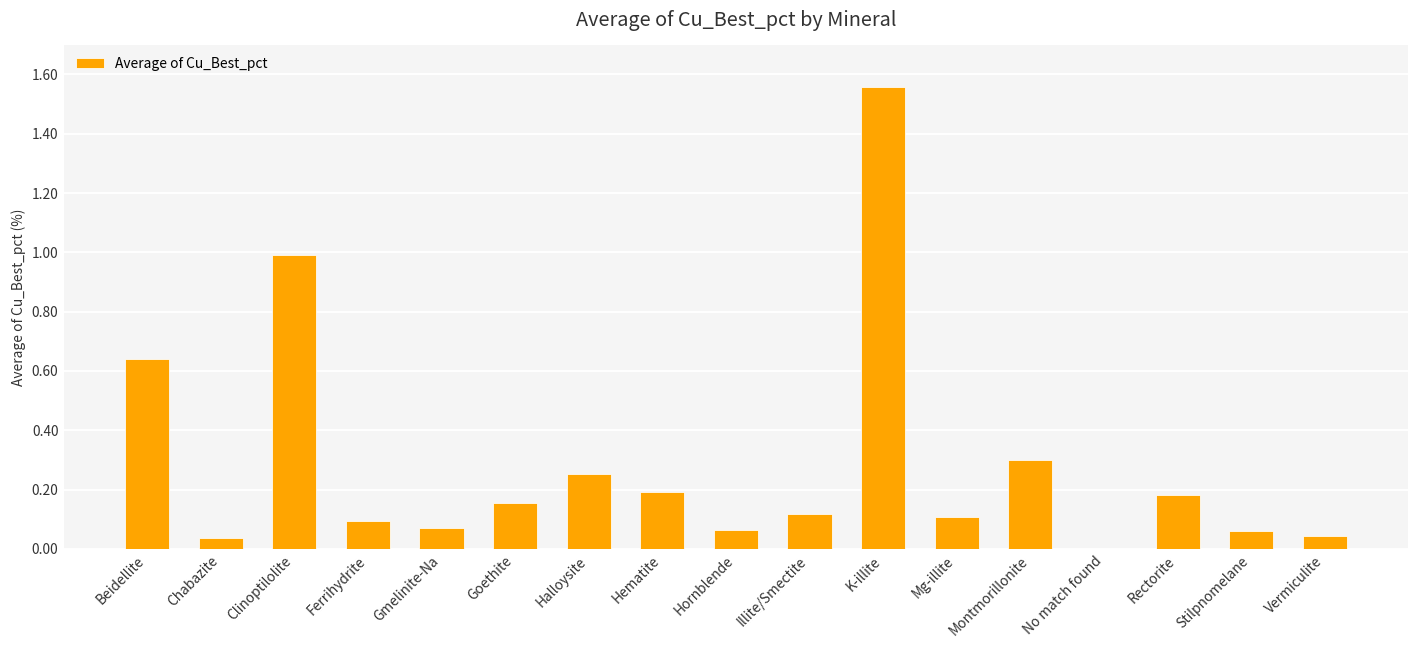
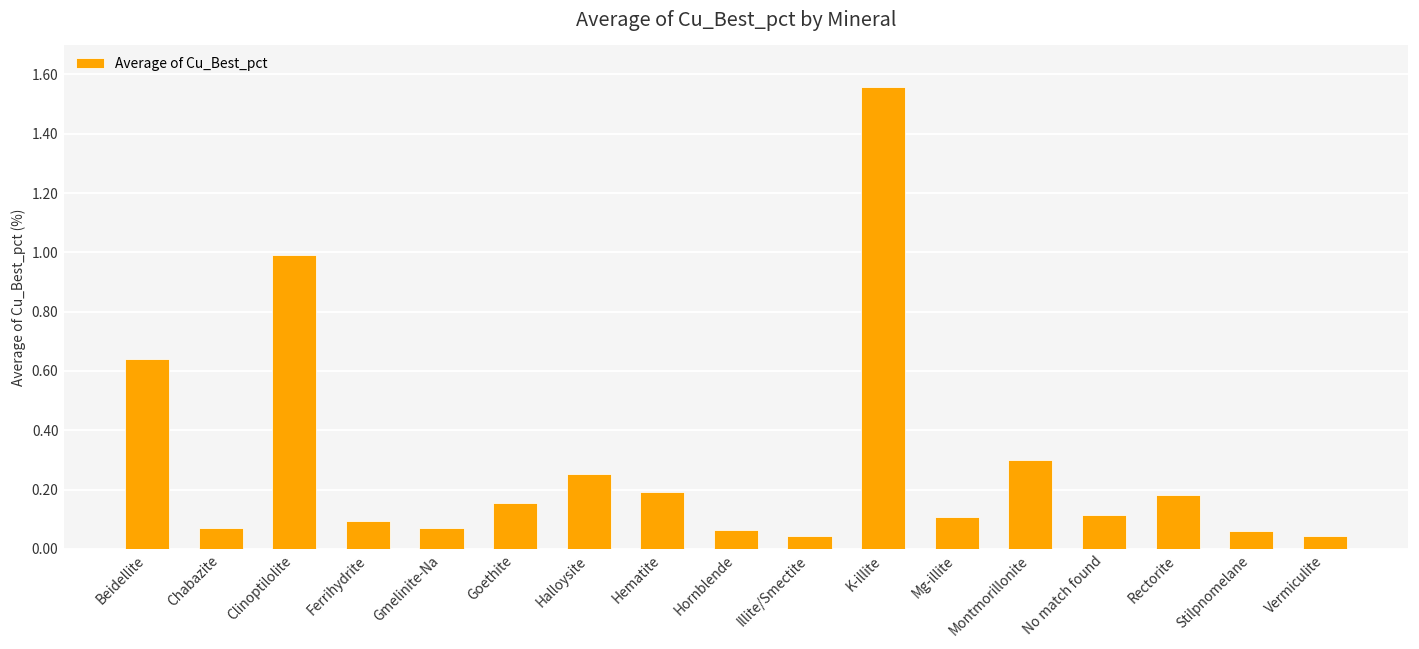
Chabazite: 0.04 -> 0.07
Illite/Smectite: 0.12 -> 0.04
No match found: 0.00 -> 0.12
